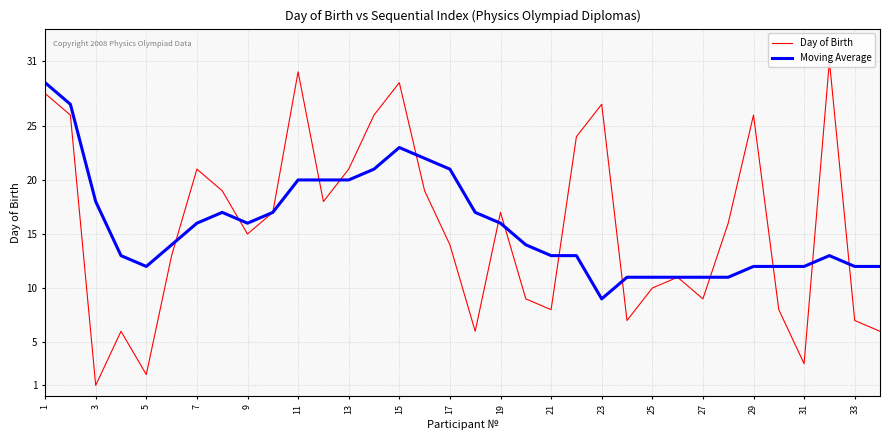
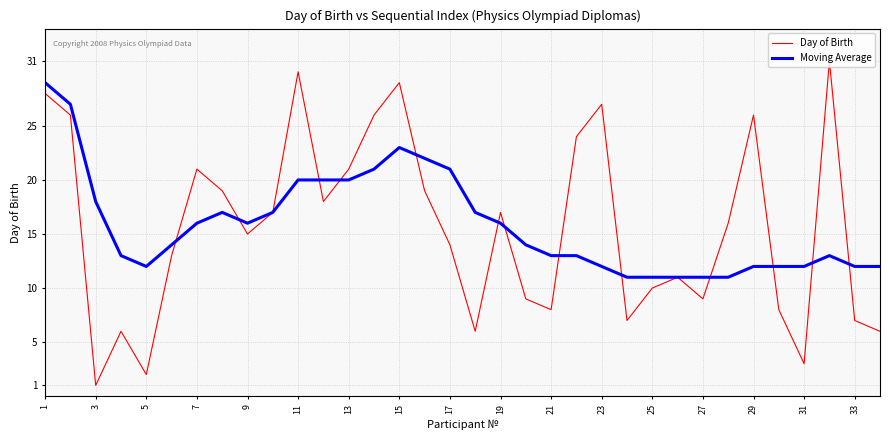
Moving Average, 23: 9 -> 12
